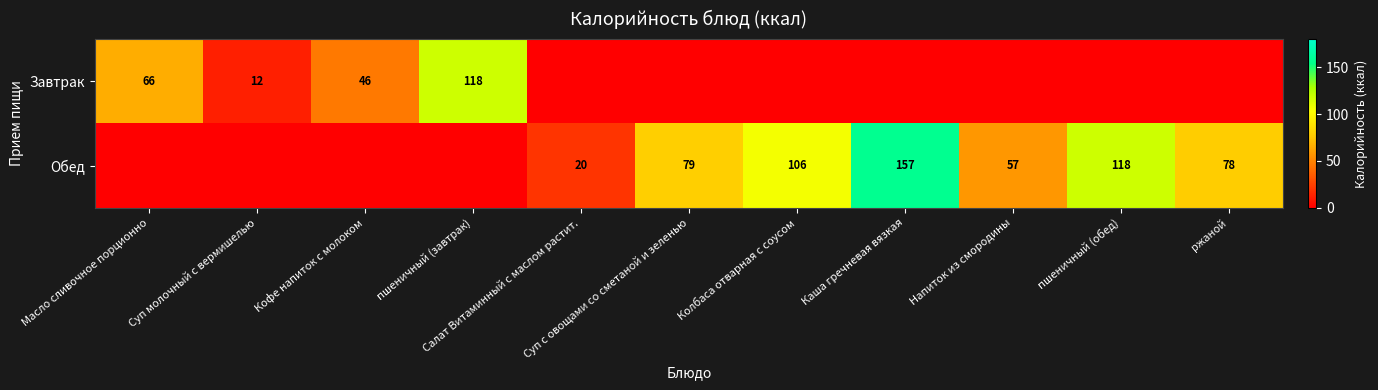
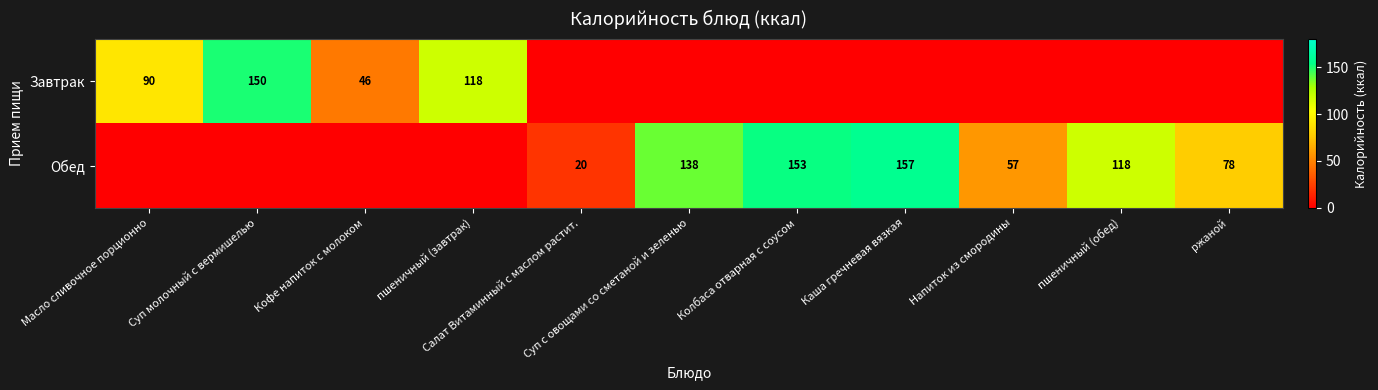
Завтрак, Масло сливочное порционно: 66 -> 90
Завтрак, Суп молочный с вермишелью: 12 -> 150
Обед, Суп с овощами со сметаной и зеленью: 79 -> 138
Обед, Колбаса отварная с соусом: 106 -> 153
